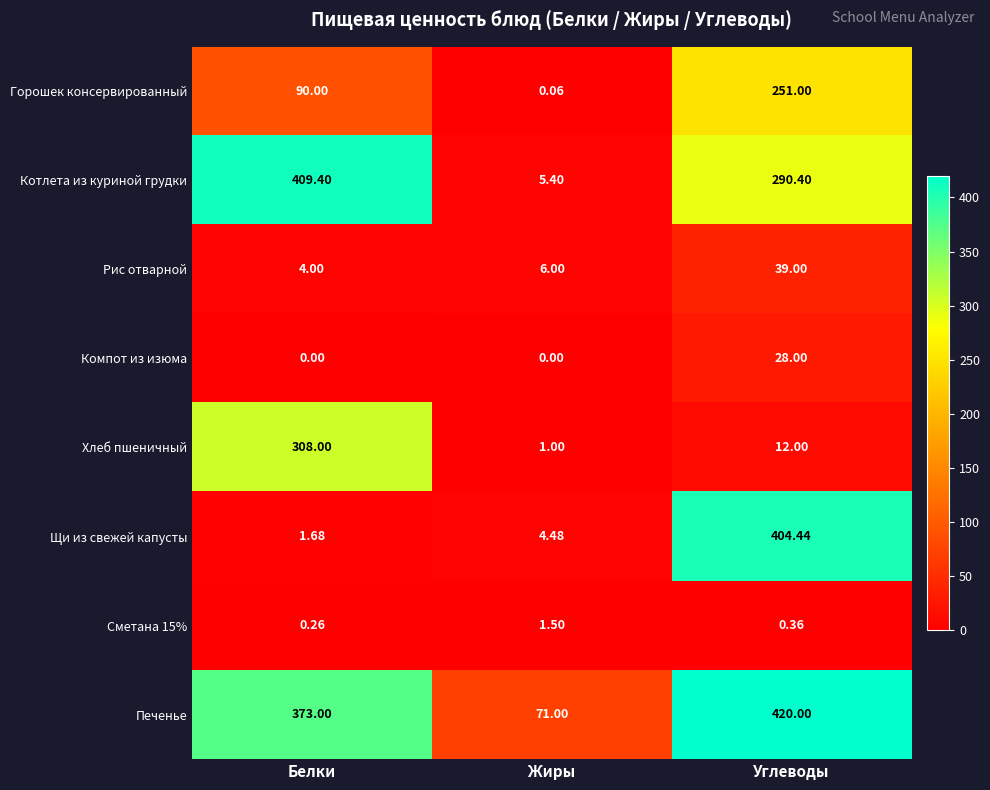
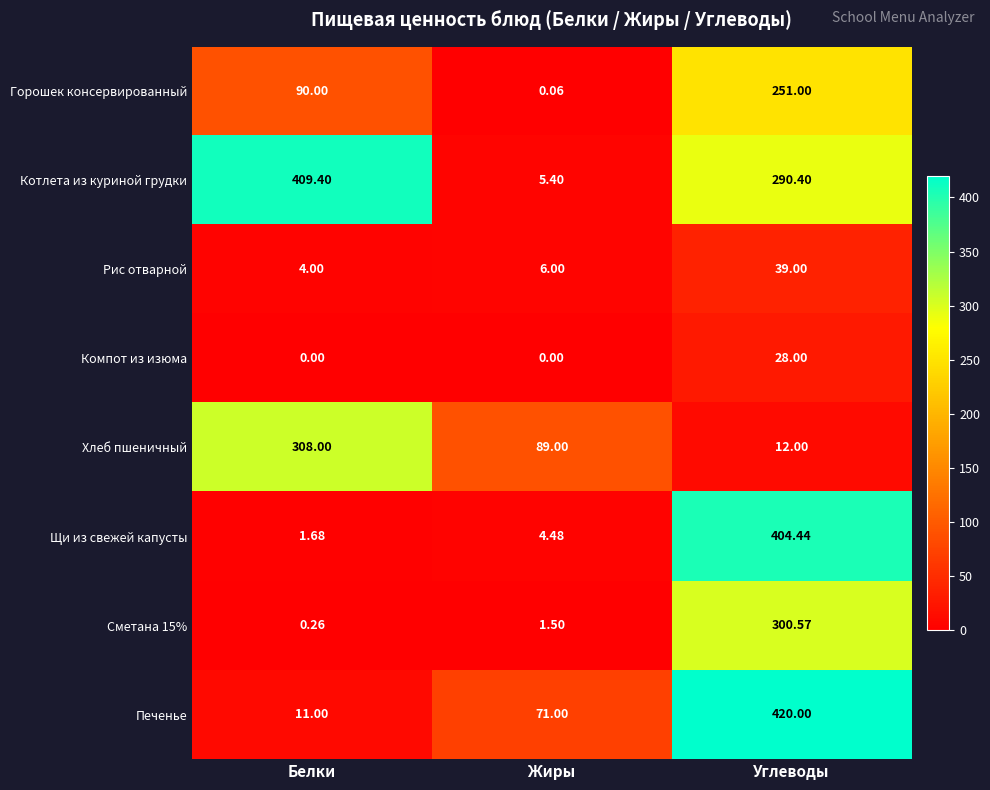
Хлеб пшеничный, Жиры: 1.00 -> 89.00
Сметана 15%, Углеводы: 0.36 -> 300.57
Печенье, Белки: 373.00 -> 11.00
